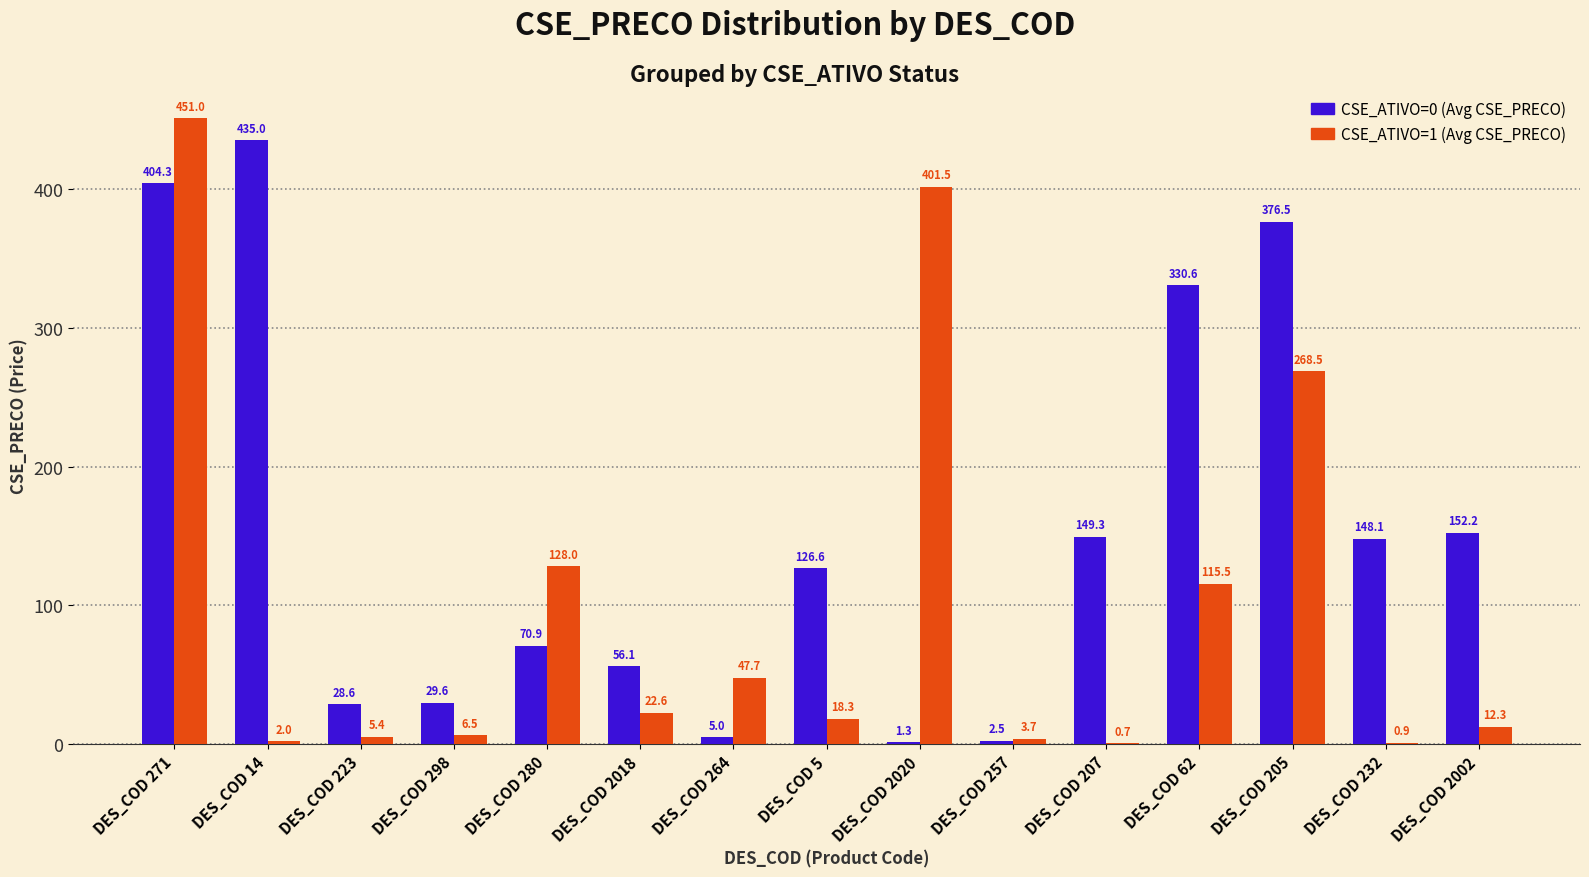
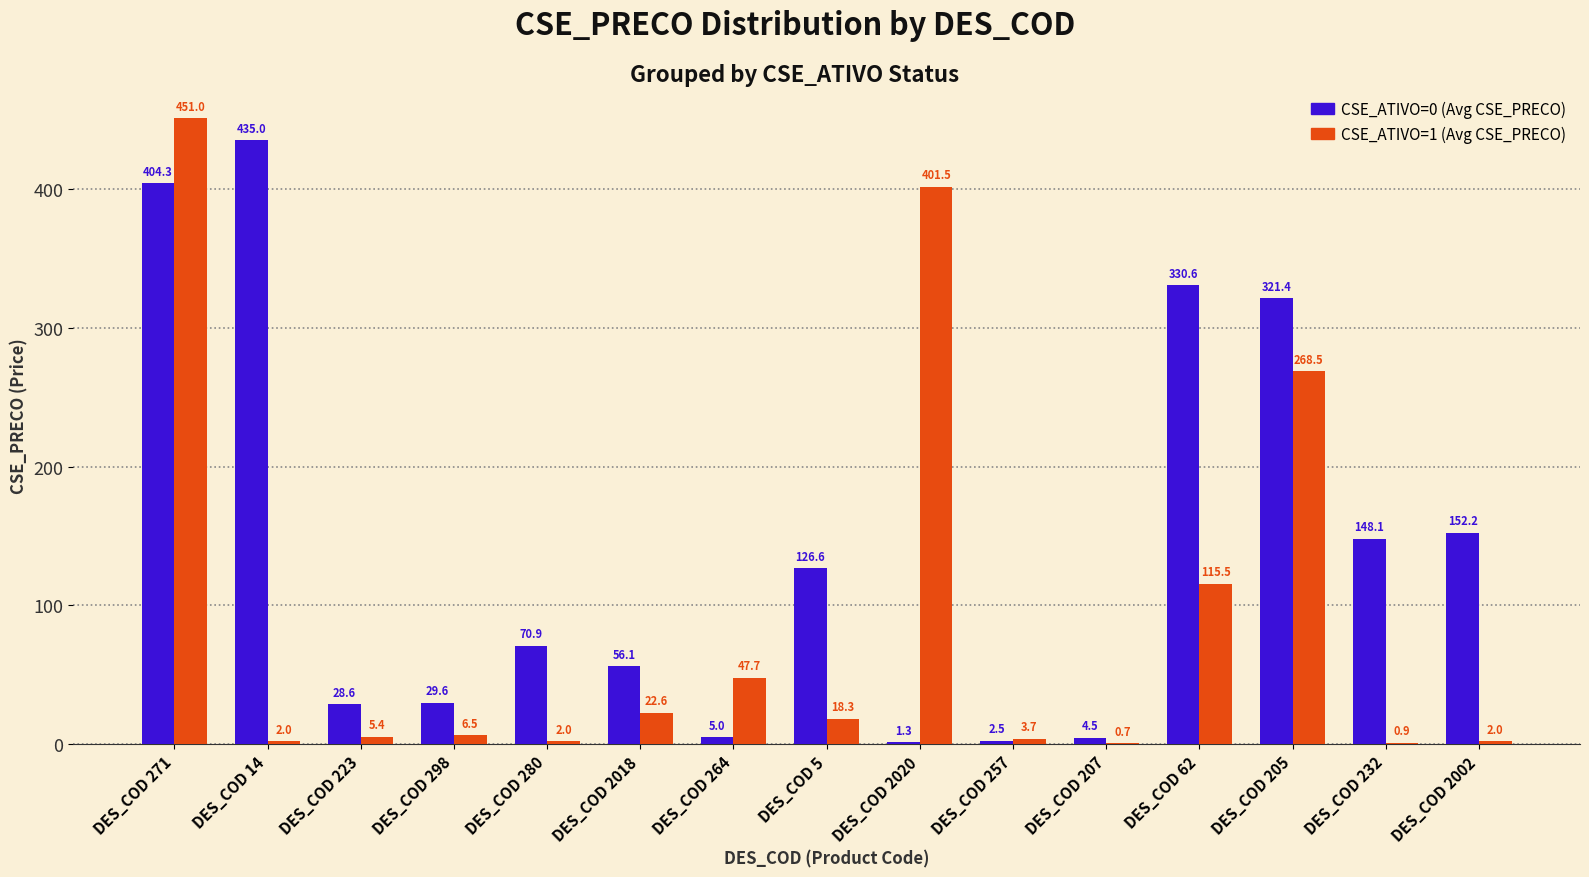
CSE_ATIVO=1 (Avg CSE_PRECO), DES_COD 280: 128.0 -> 2.0
CSE_ATIVO=0 (Avg CSE_PRECO), DES_COD 207: 149.3 -> 4.5
CSE_ATIVO=0 (Avg CSE_PRECO), DES_COD 205: 376.5 -> 321.4
CSE_ATIVO=1 (Avg CSE_PRECO), DES_COD 2002: 12.3 -> 2.0
